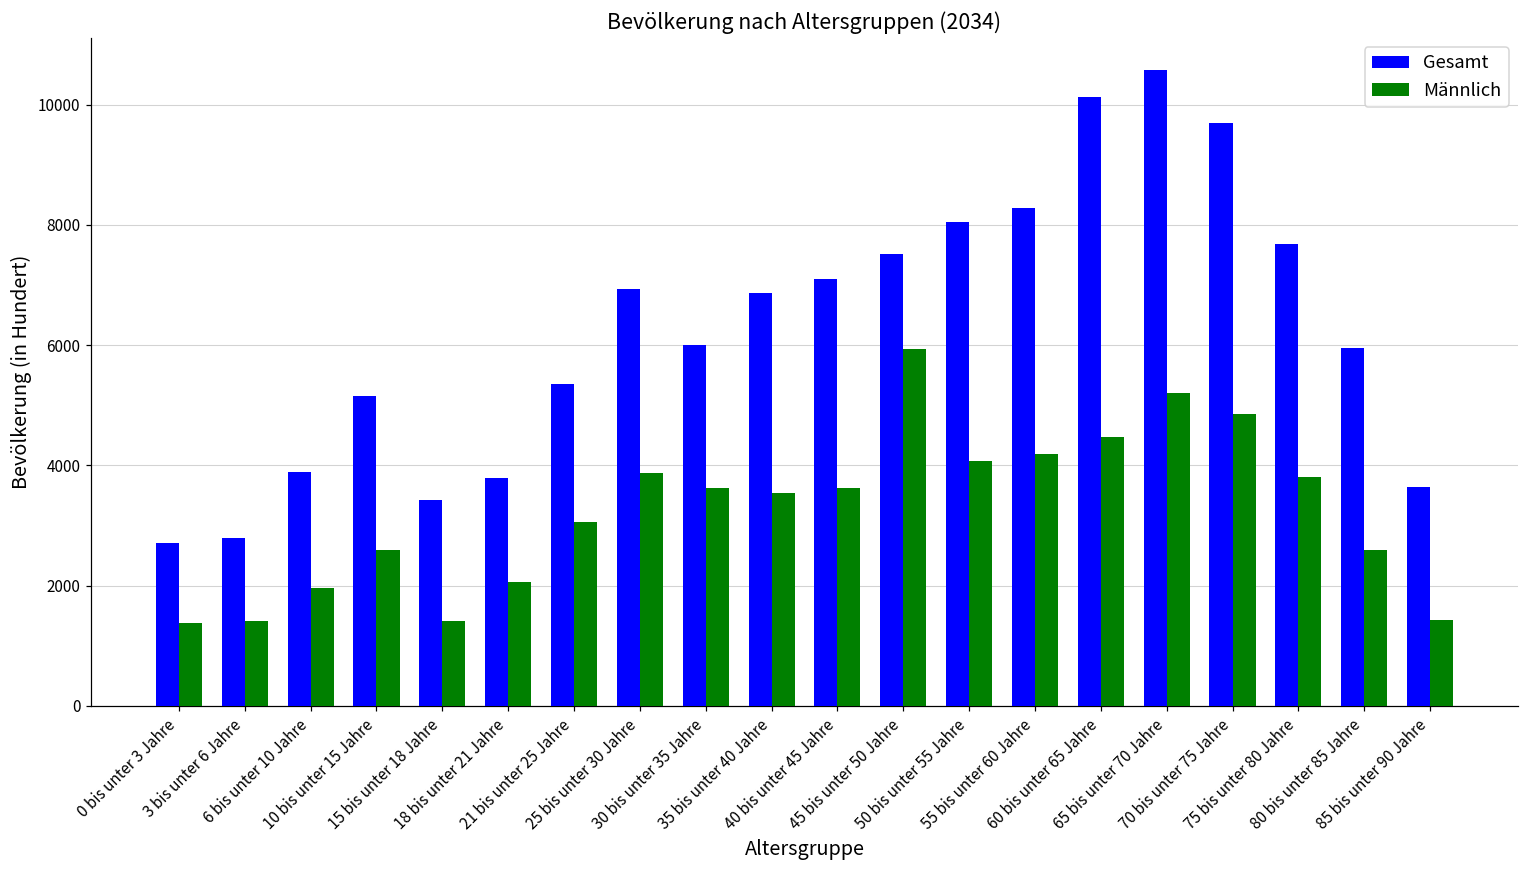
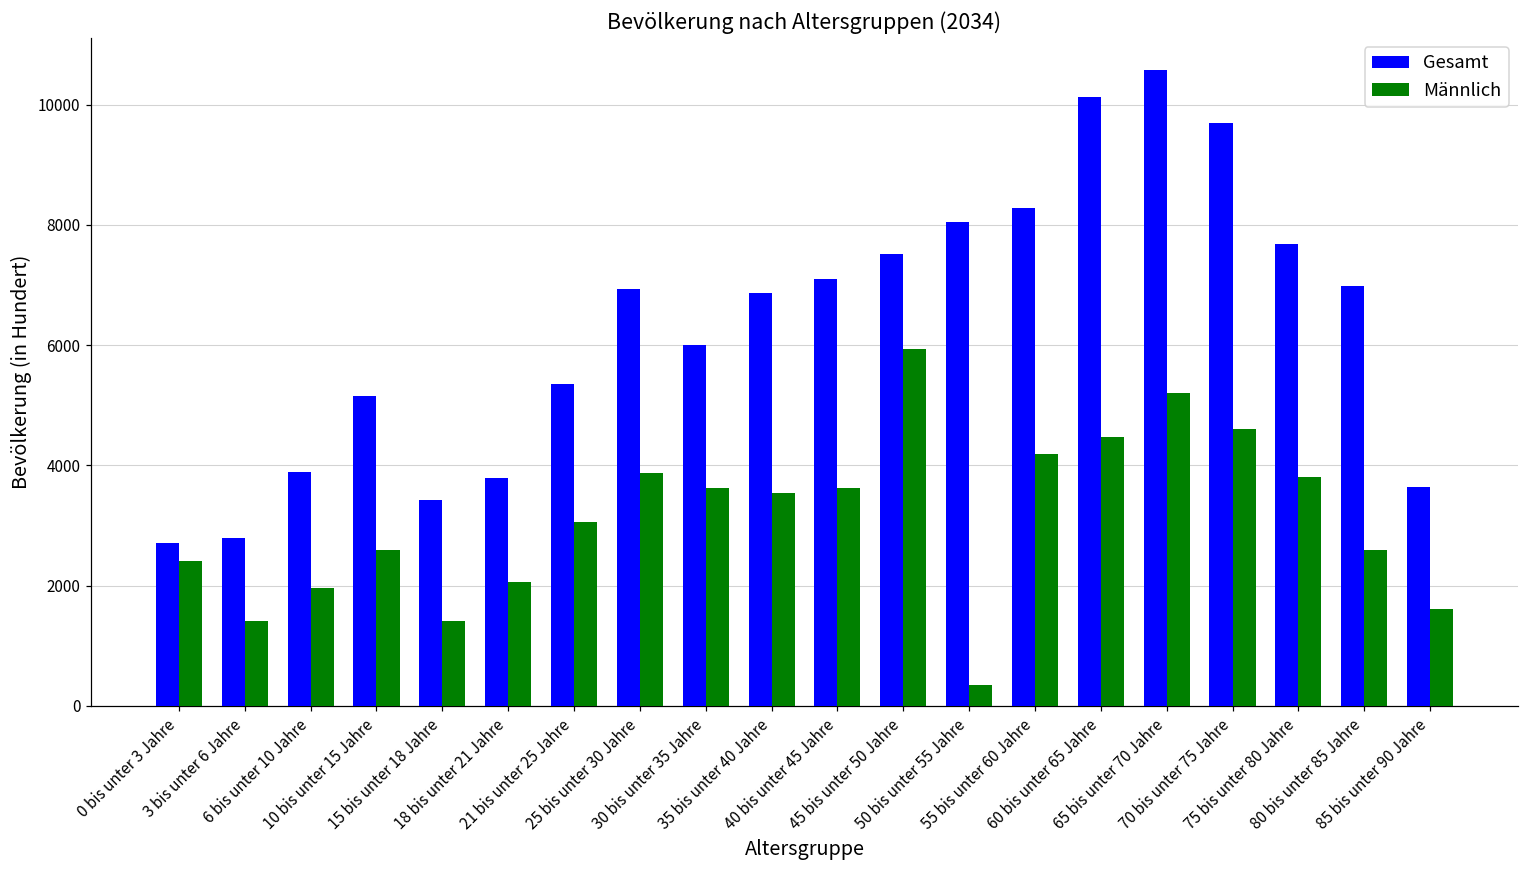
Männlich, 0 bis unter 3 Jahre: 1400 -> 2400
Männlich, 50 bis unter 55 Jahre: 4100 -> 300
Männlich, 70 bis unter 75 Jahre: 4900 -> 4600
Gesamt, 80 bis unter 85 Jahre: 5900 -> 7000
Männlich, 85 bis unter 90 Jahre: 1400 -> 1600
